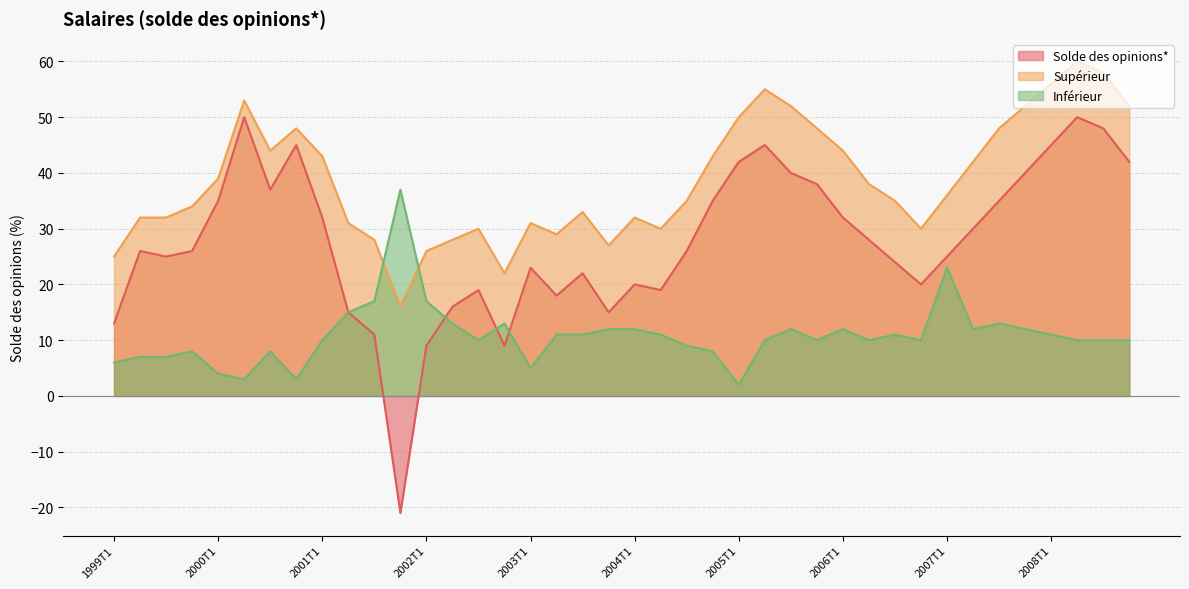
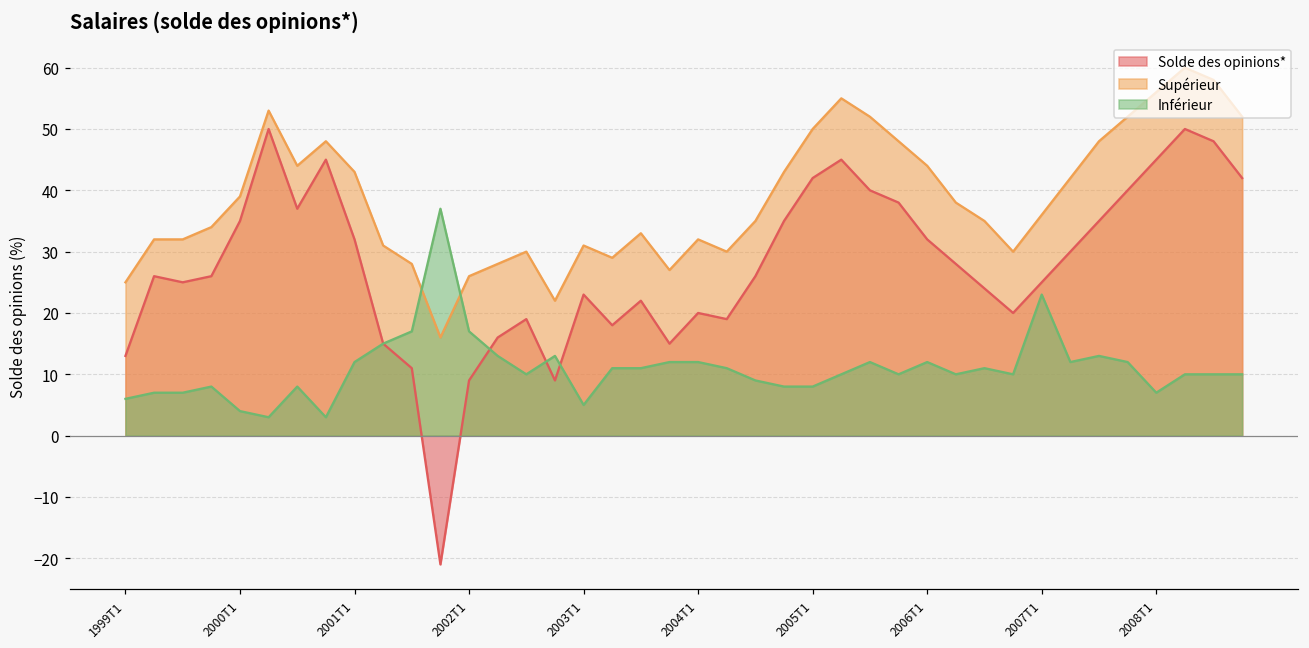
Inférieur, 2001T1: 10 -> 12
Inférieur, 2005T1: 2 -> 8
Inférieur, 2008T1: 11 -> 7
